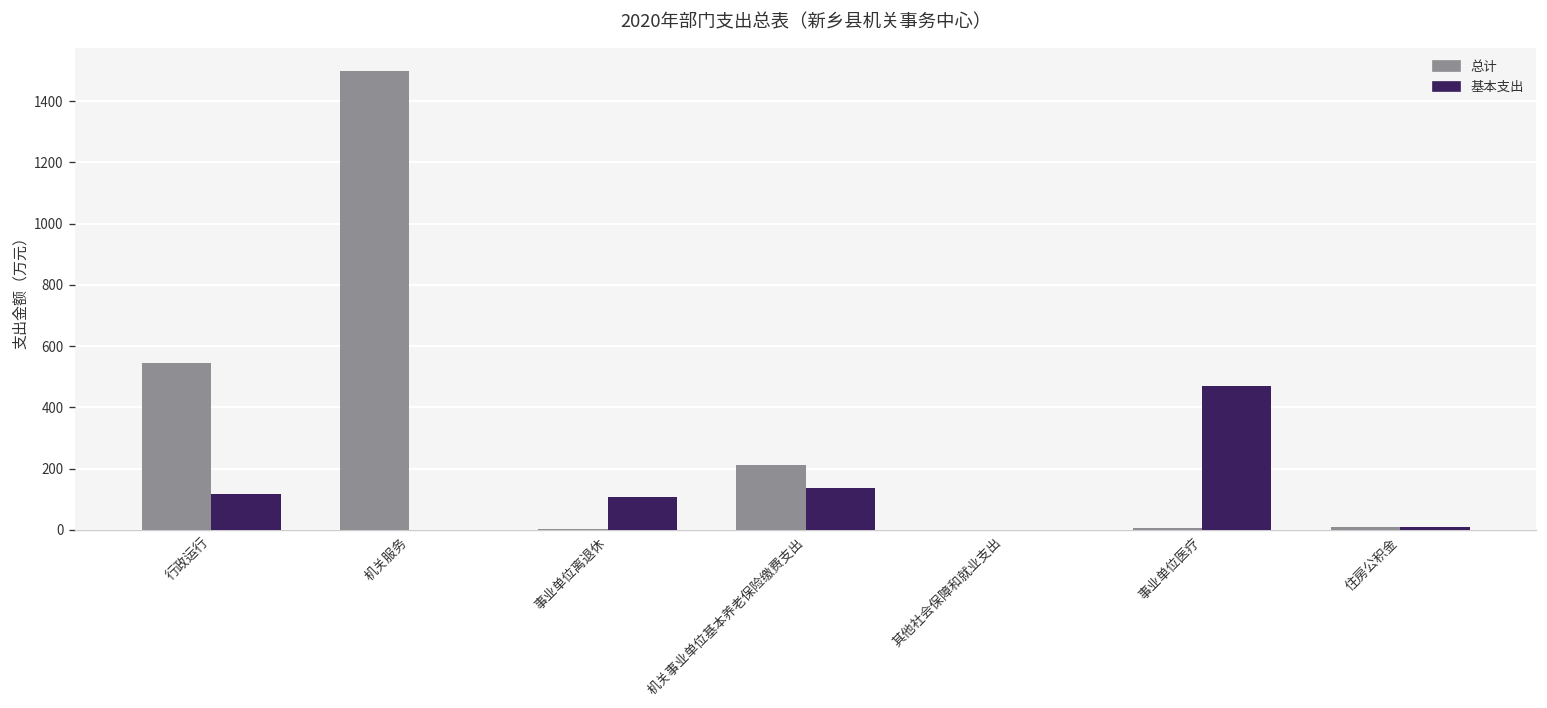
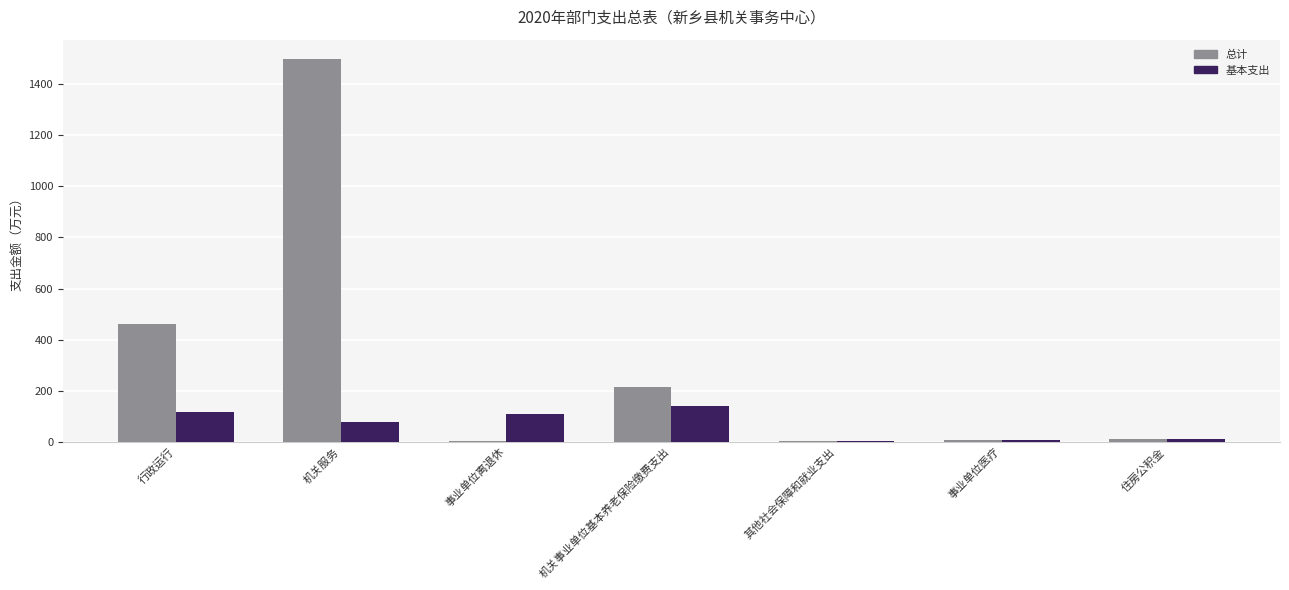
总计, 行政运行: 550 -> 460
基本支出, 机关服务: 0 -> 80
基本支出, 事业单位医疗: 470 -> 10
